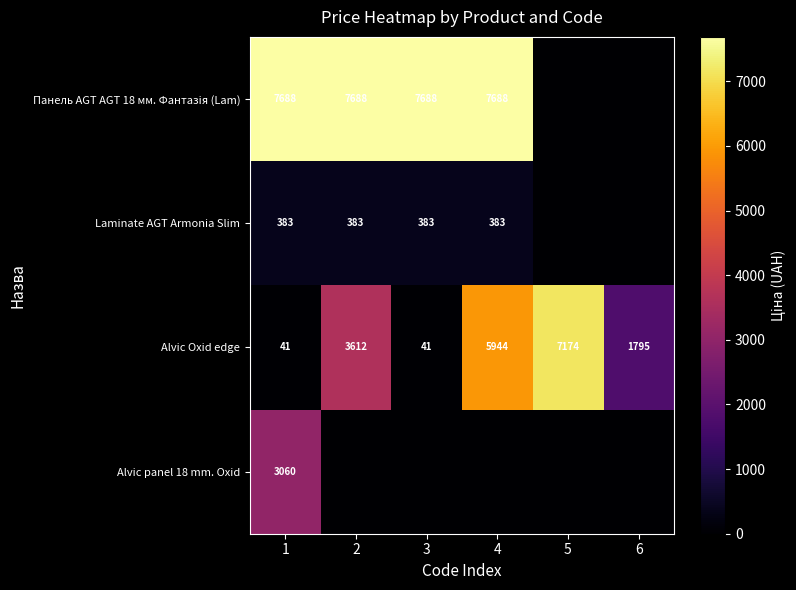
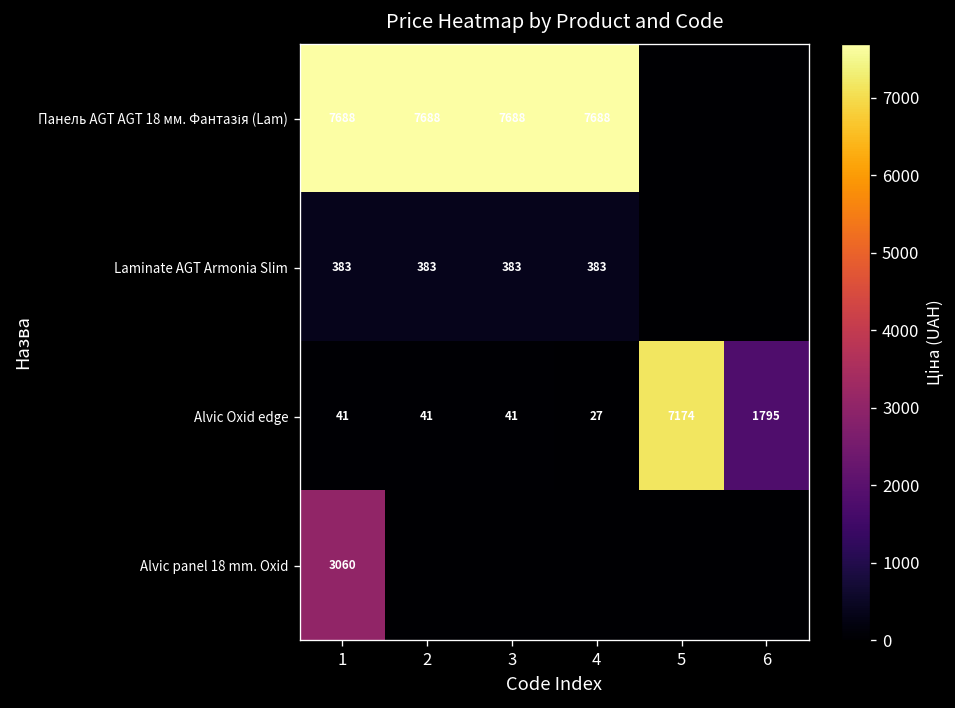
Alvic Oxid edge, 2: 3612 -> 41
Alvic Oxid edge, 4: 5944 -> 27
